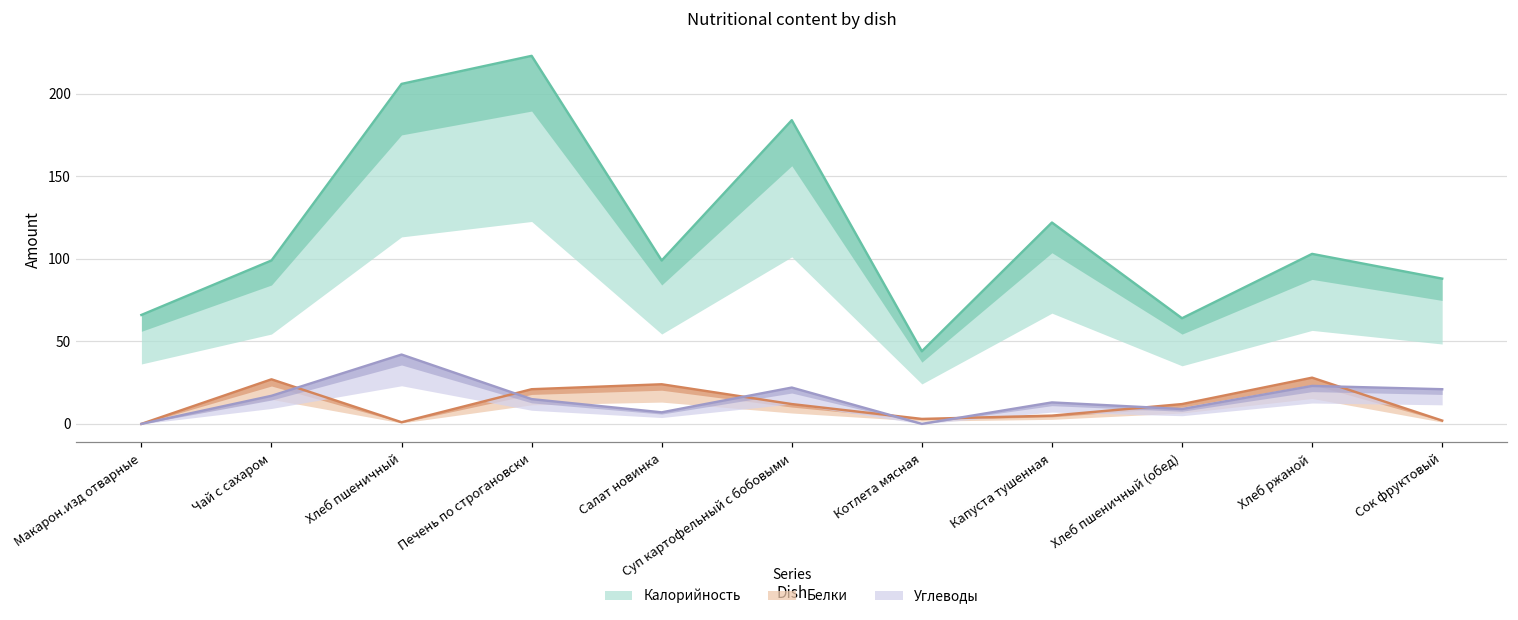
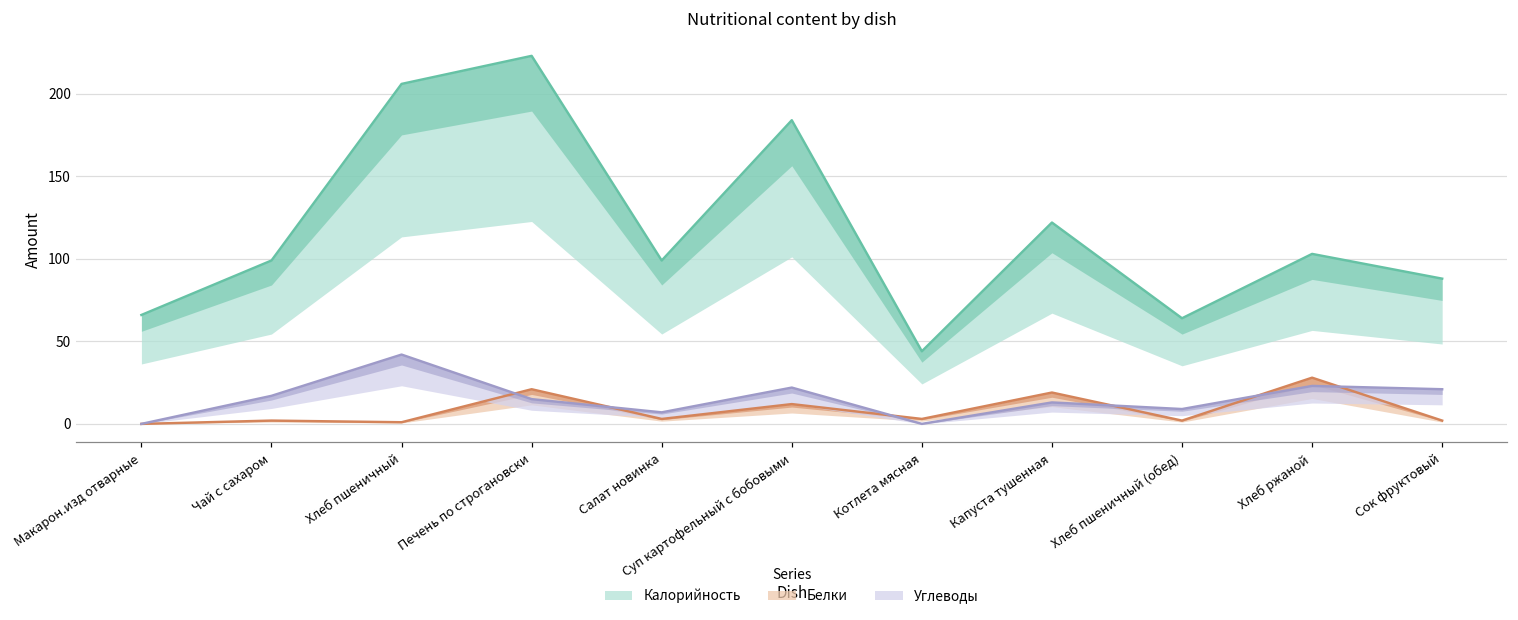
Белки, Чай с сахаром: 27 -> 2
Белки, Салат новинка: 24 -> 3
Белки, Капуста тушенная: 5 -> 19
Белки, Хлеб пшеничный (обед): 12 -> 2
